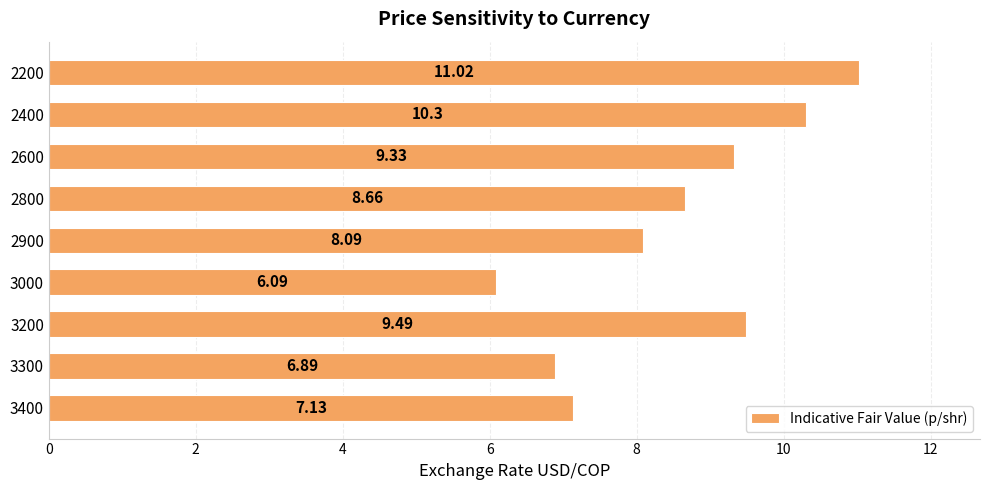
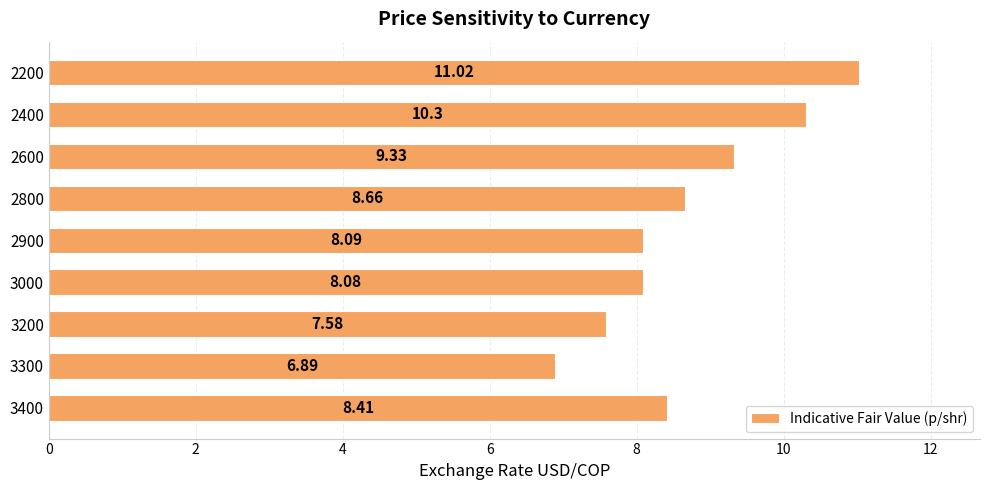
3000: 6.09 -> 8.08
3200: 9.49 -> 7.58
3400: 7.13 -> 8.41
